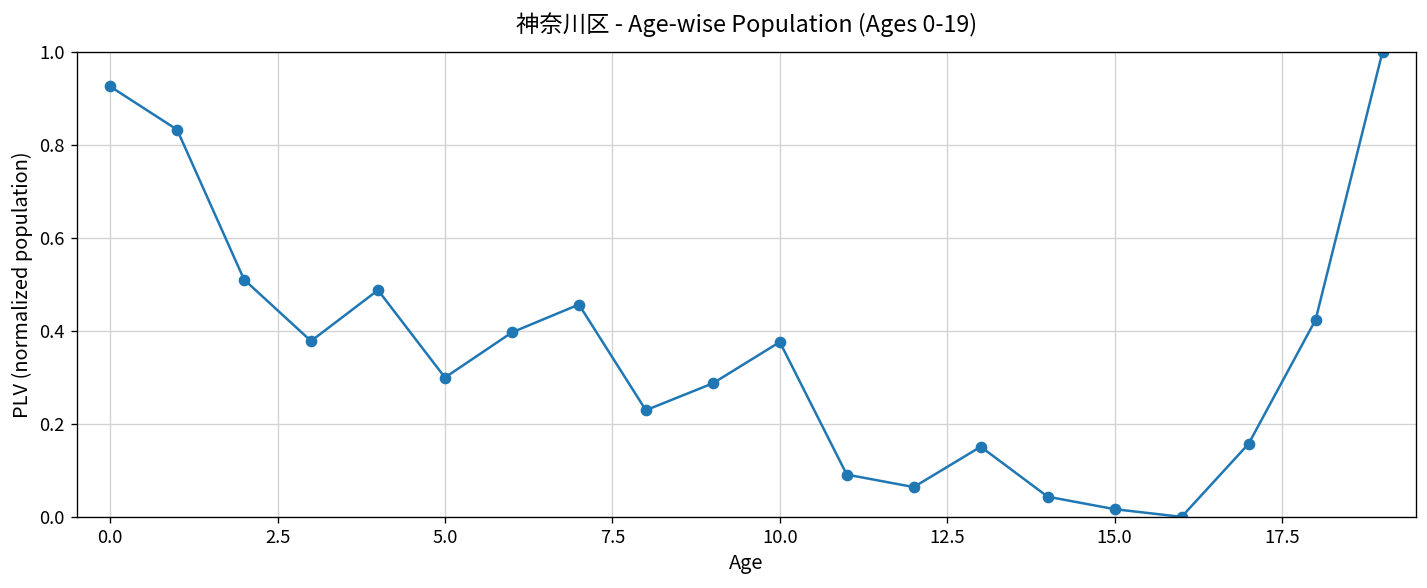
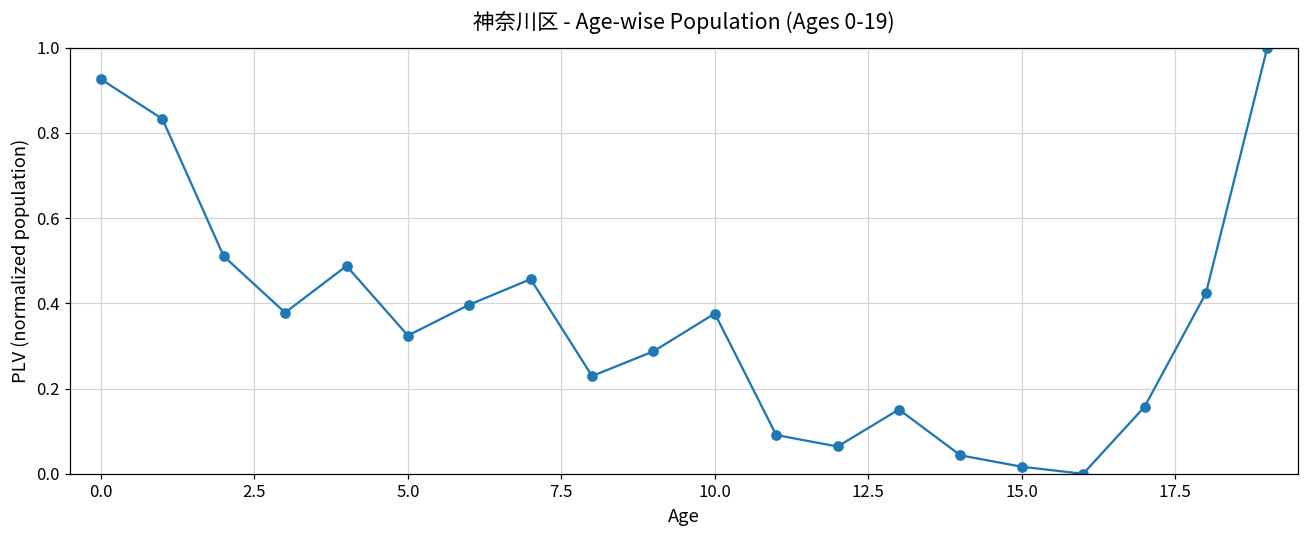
5.0: 0.30 -> 0.32
